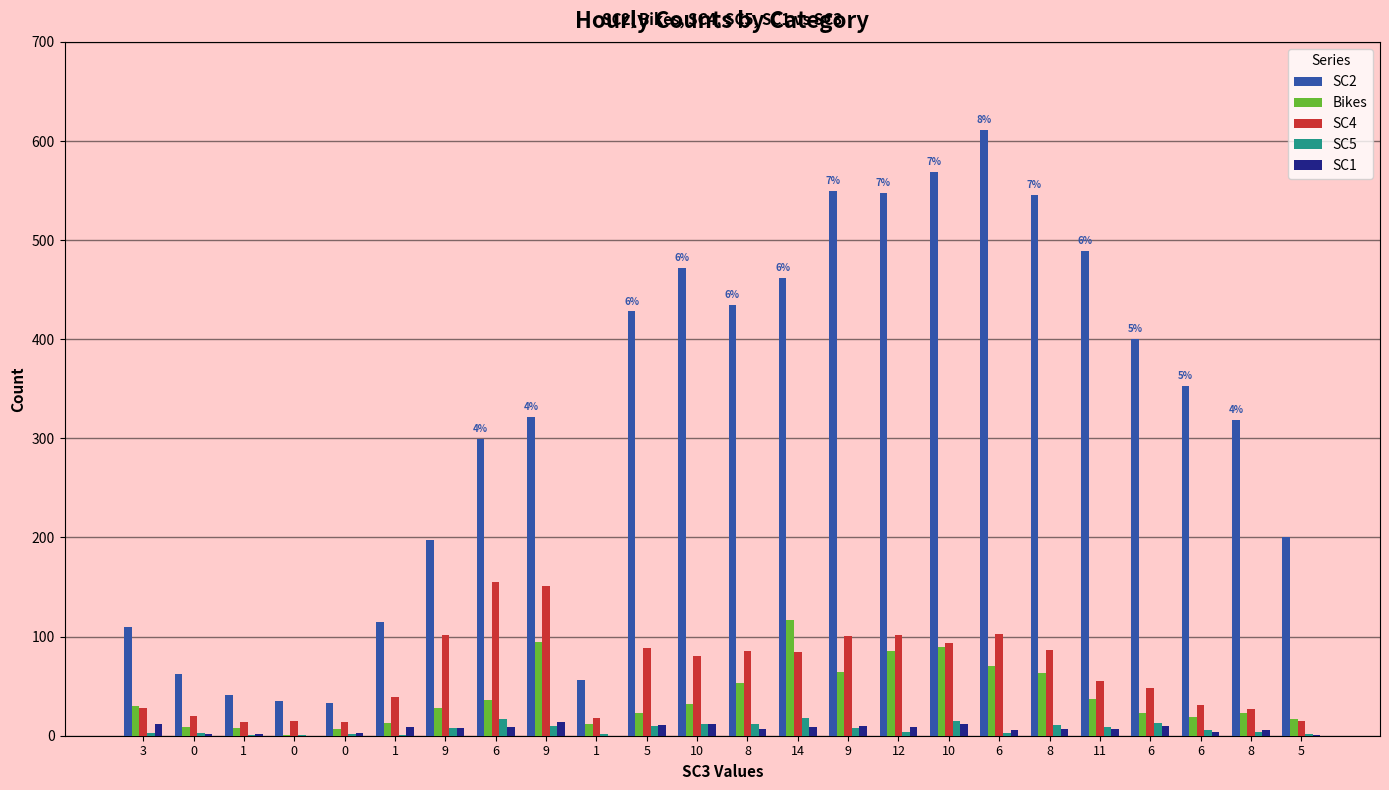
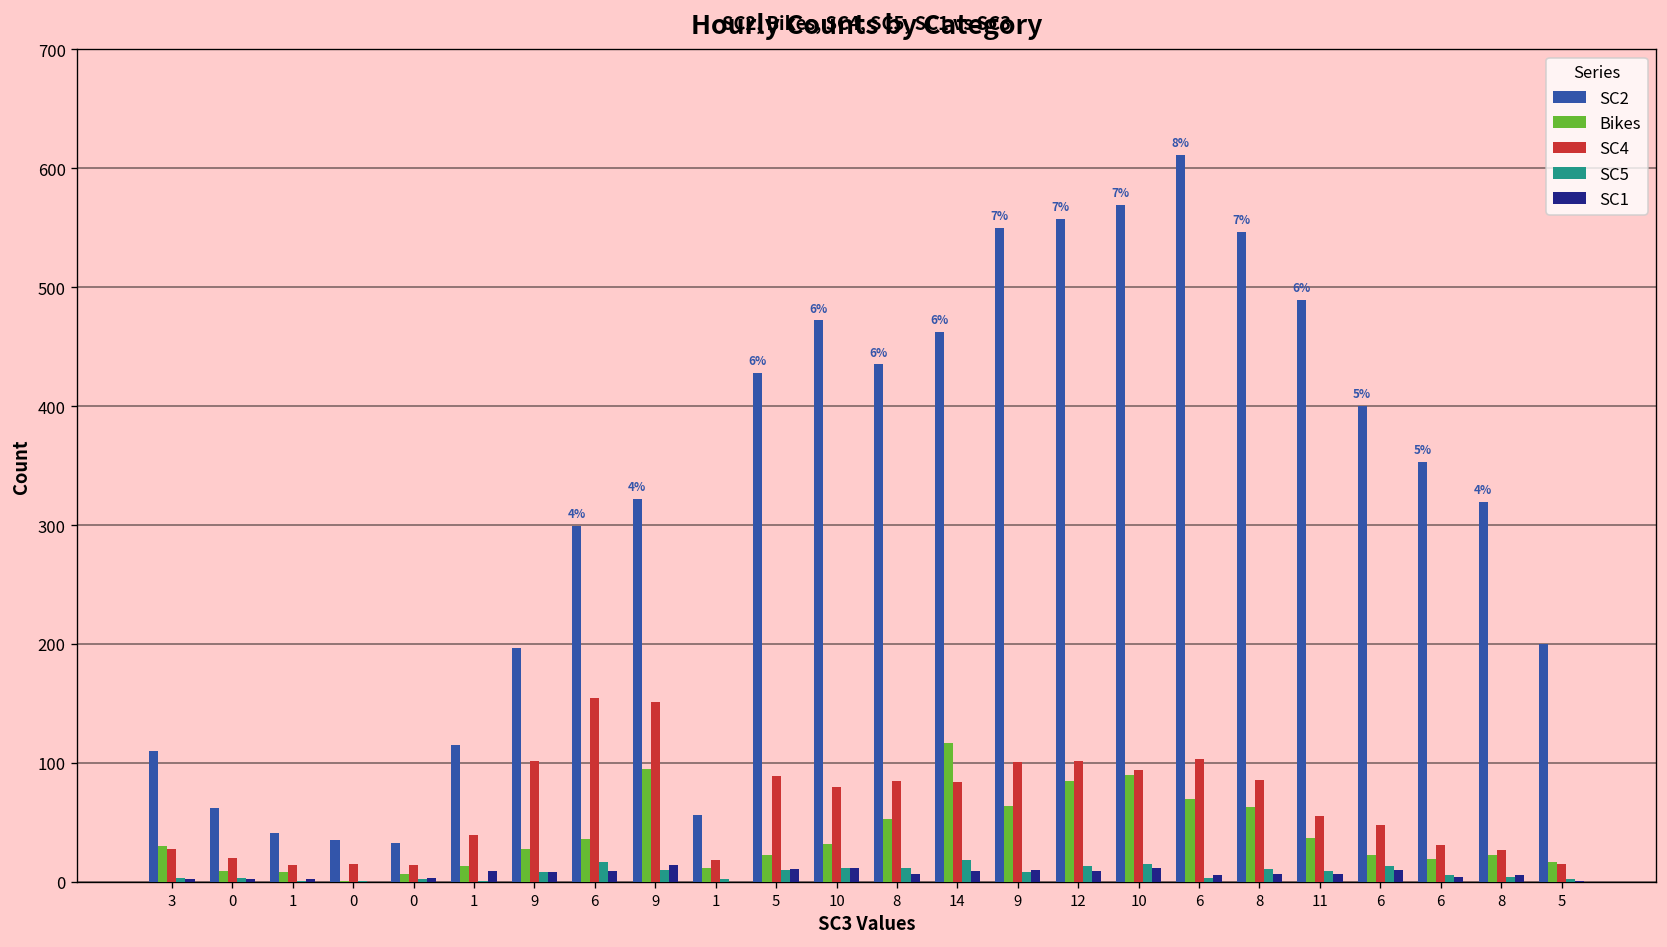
SC1, 3: 10 -> 0
SC2, 12: 550 -> 560
SC5, 12: 0 -> 10
